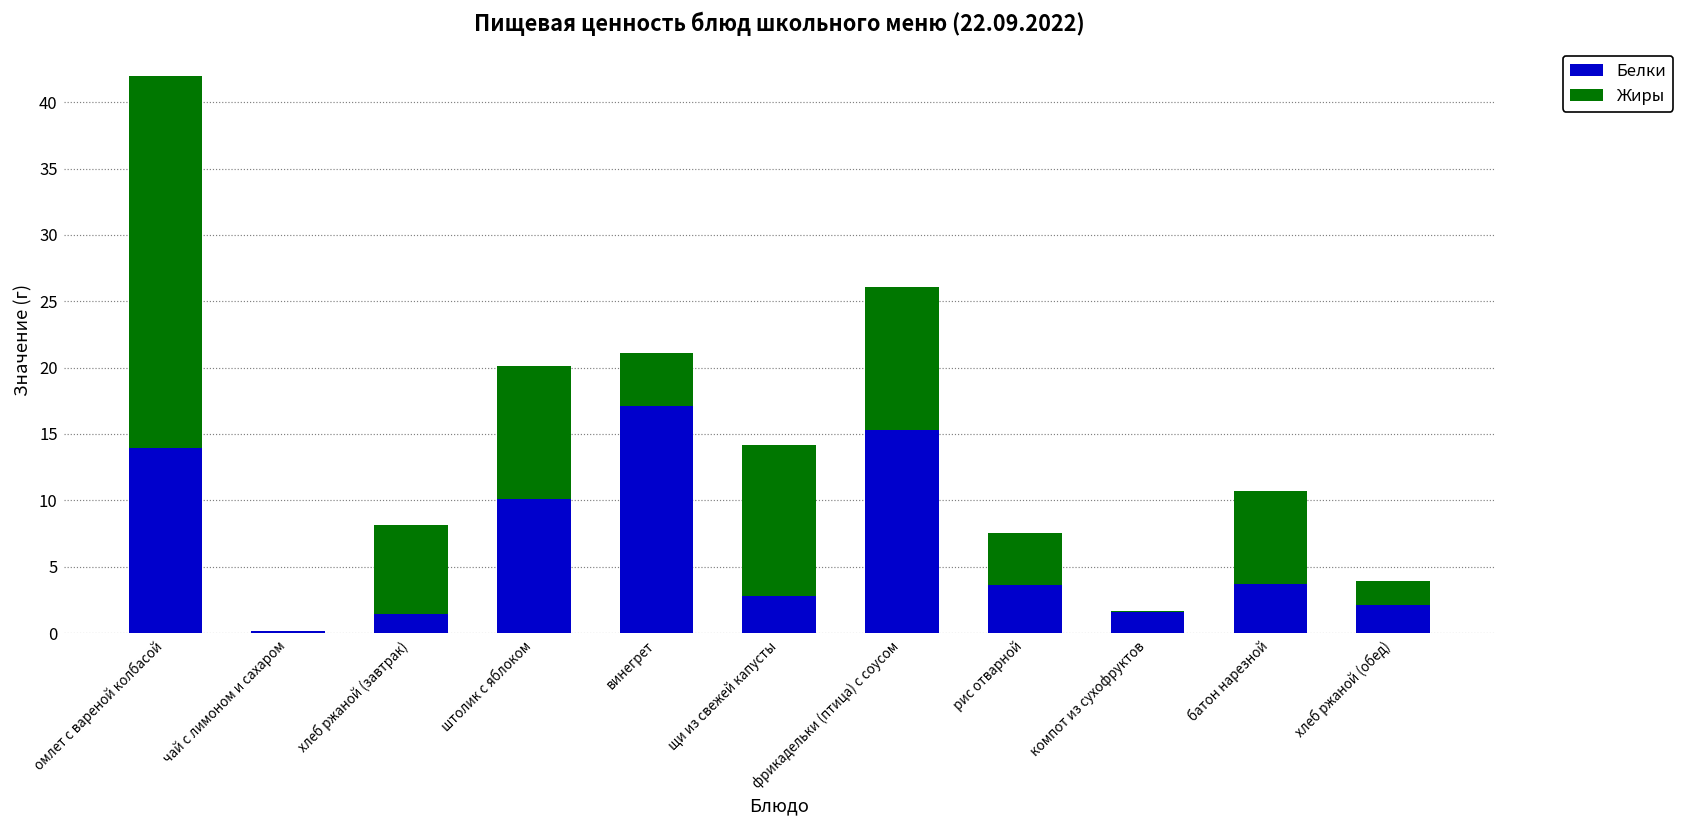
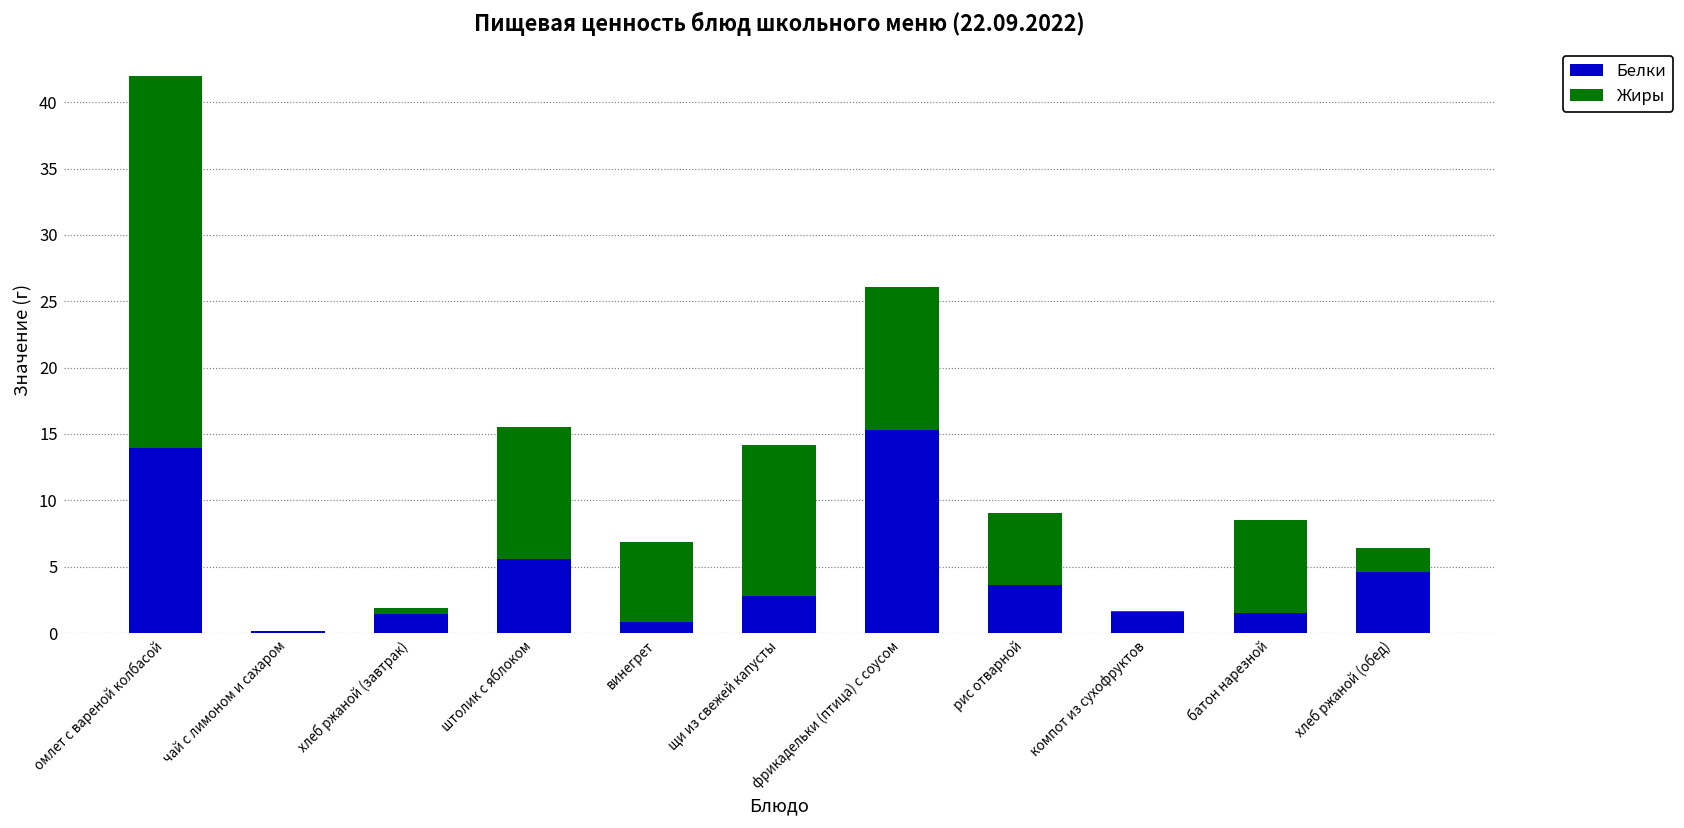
Жиры, хлеб ржаной (завтрак): 6.7 -> 0.5
Белки, штолик с яблоком: 10.1 -> 5.6
Белки, винегрет: 17.1 -> 0.9
Жиры, винегрет: 4 -> 6
Жиры, рис отварной: 3.9 -> 5.4
Белки, батон нарезной: 3.7 -> 1.5
Белки, хлеб ржаной (обед): 2.1 -> 4.6
